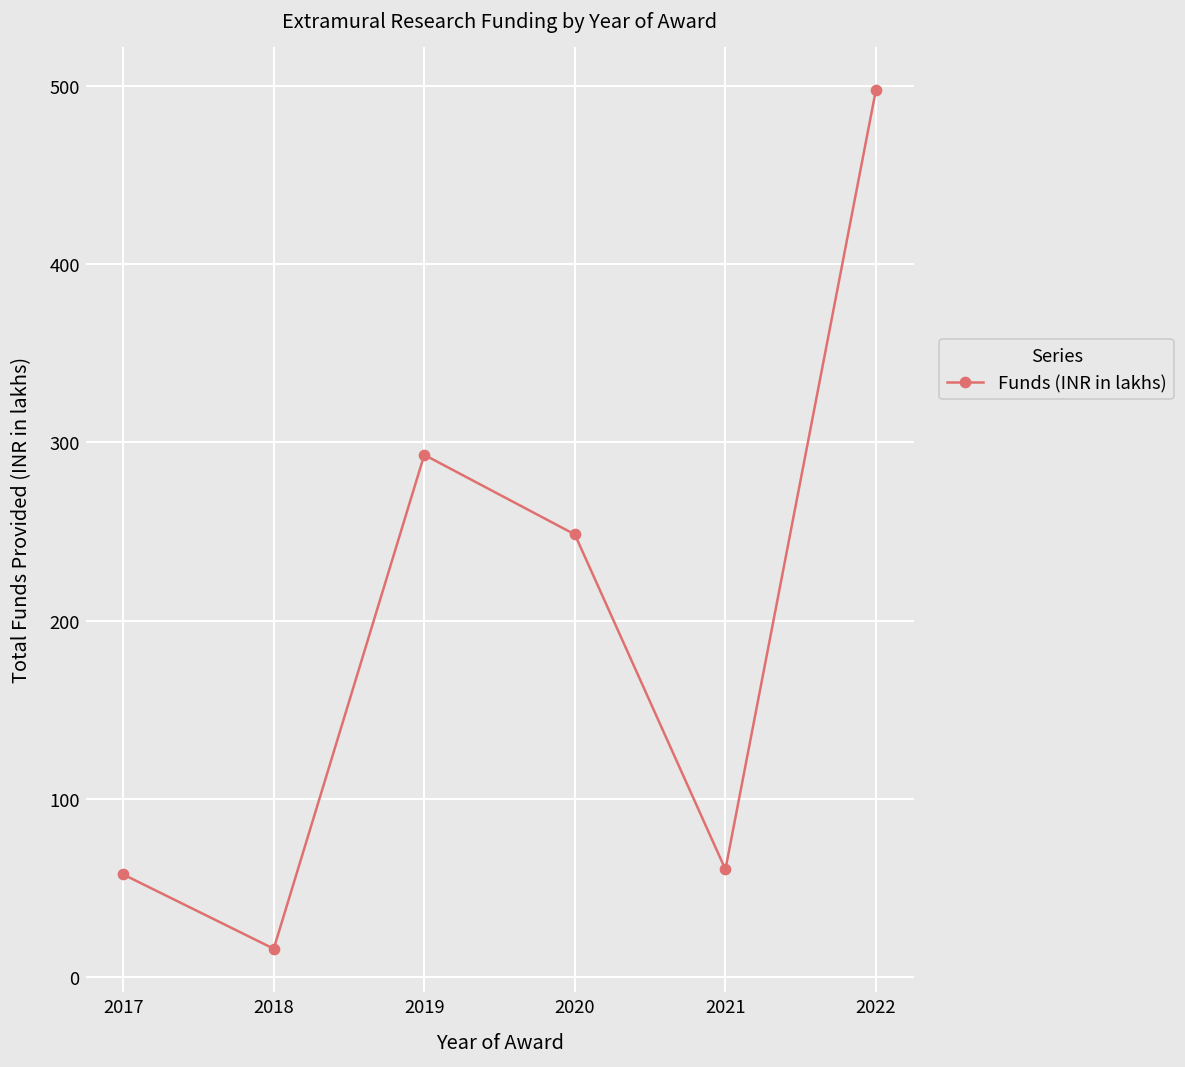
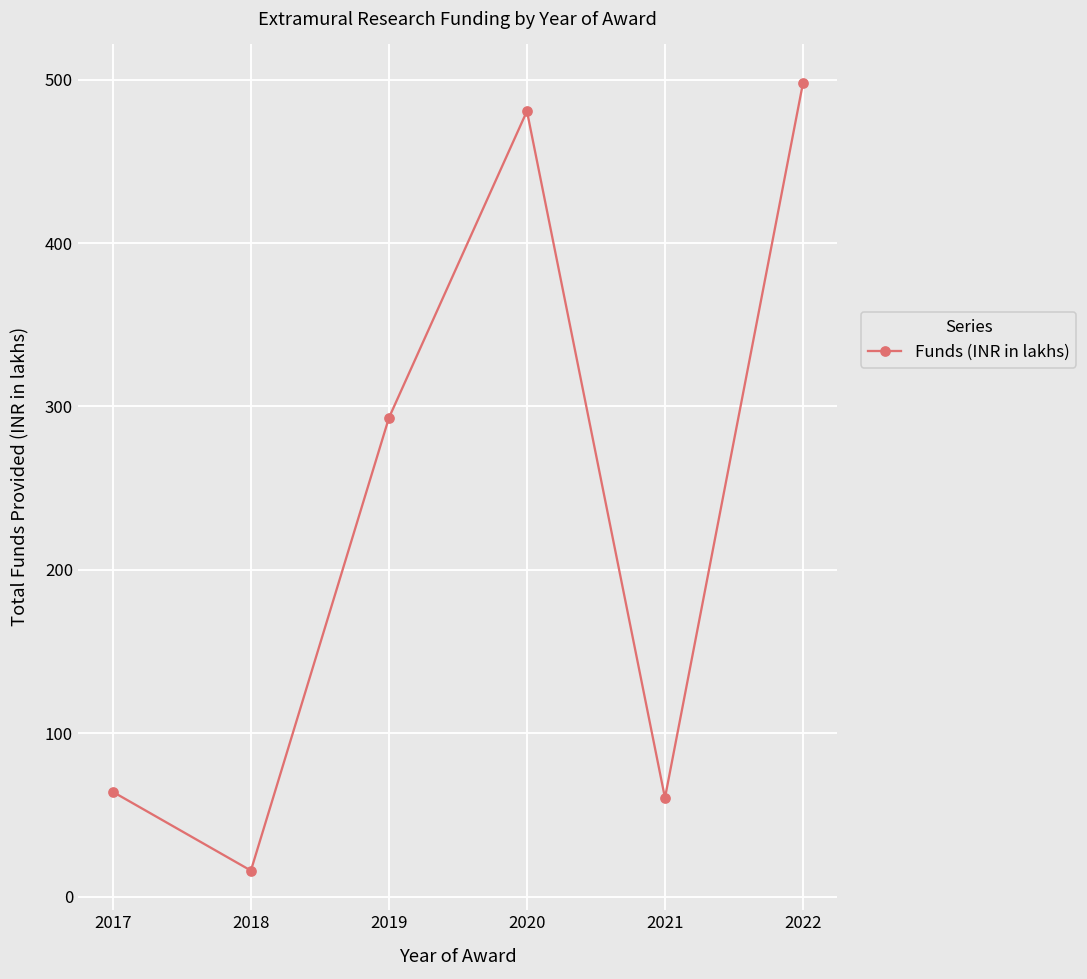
2017: 58 -> 64
2020: 248 -> 481
